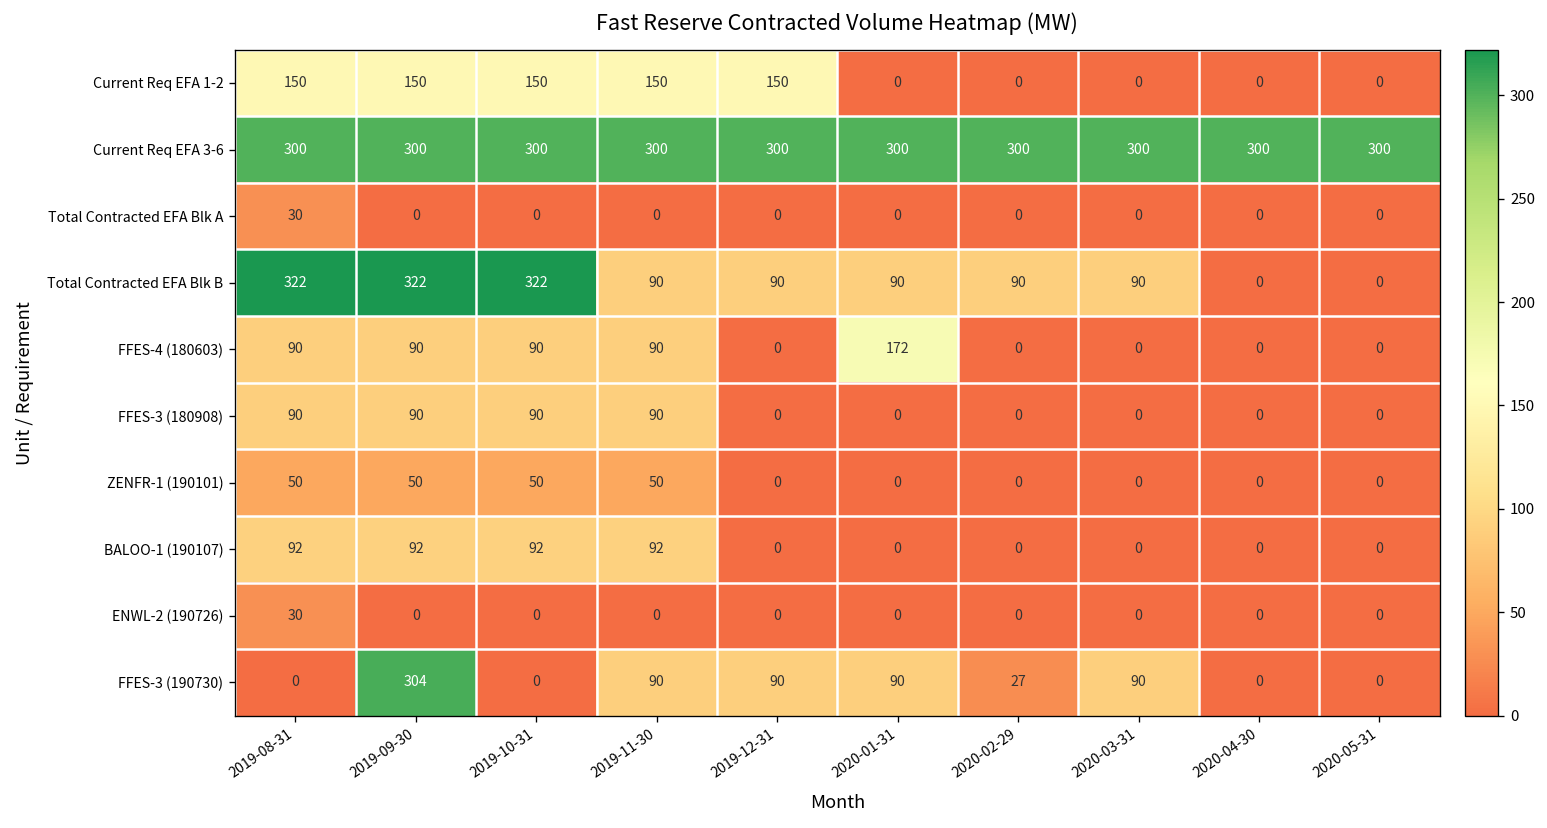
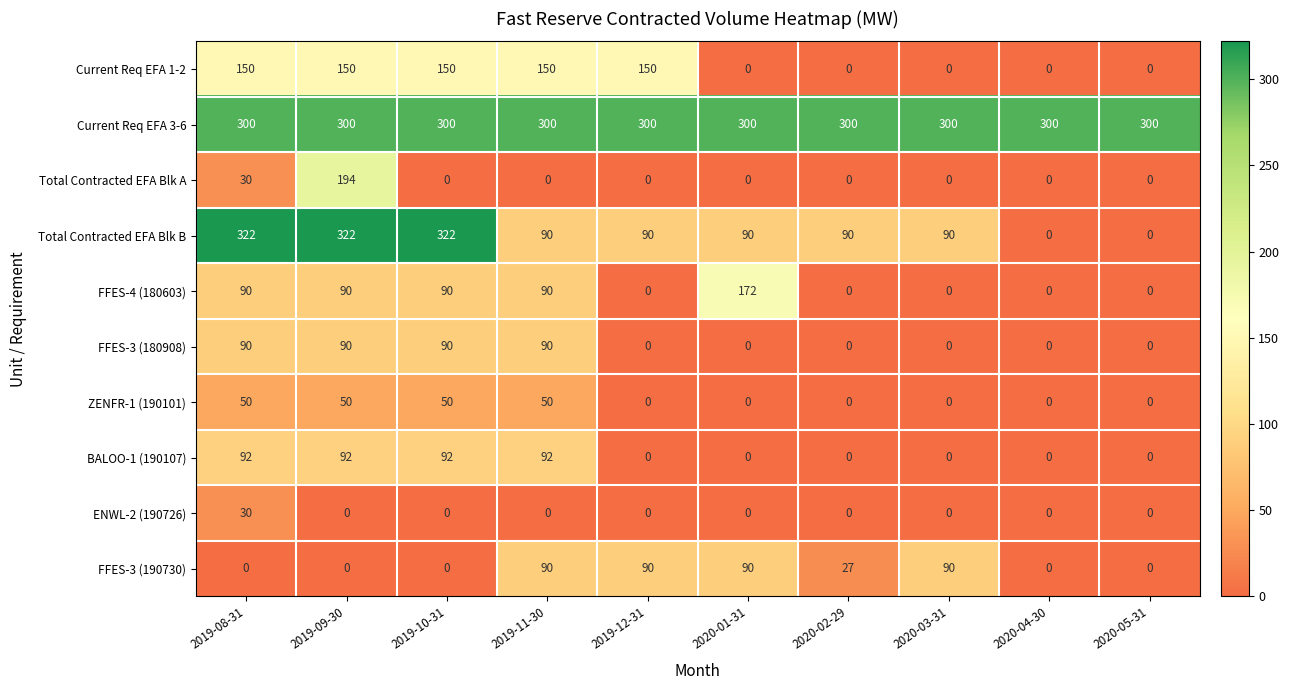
Total Contracted EFA Blk A, 2019-09-30: 0 -> 194
FFES-3 (190730), 2019-09-30: 304 -> 0
